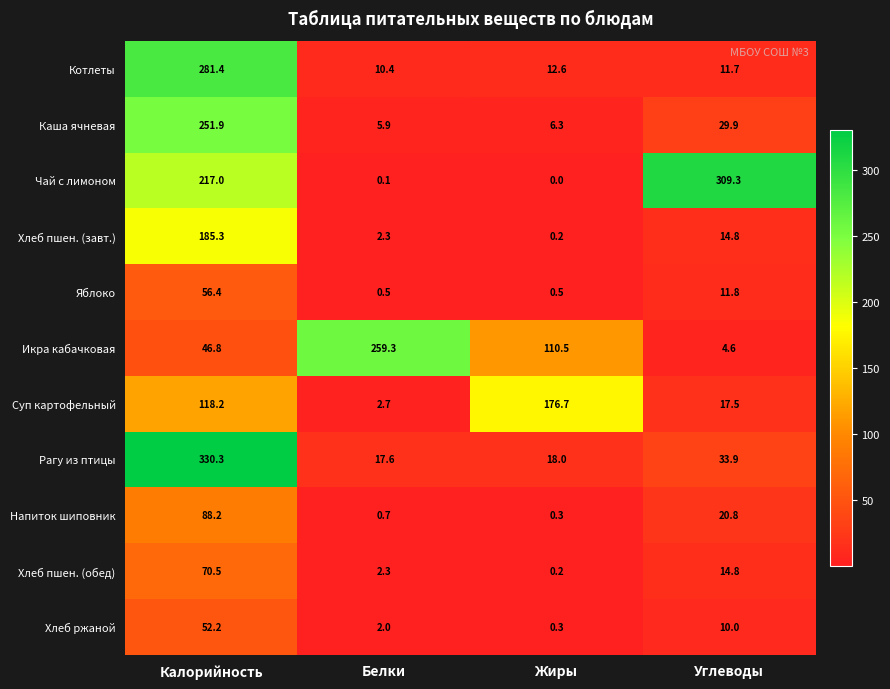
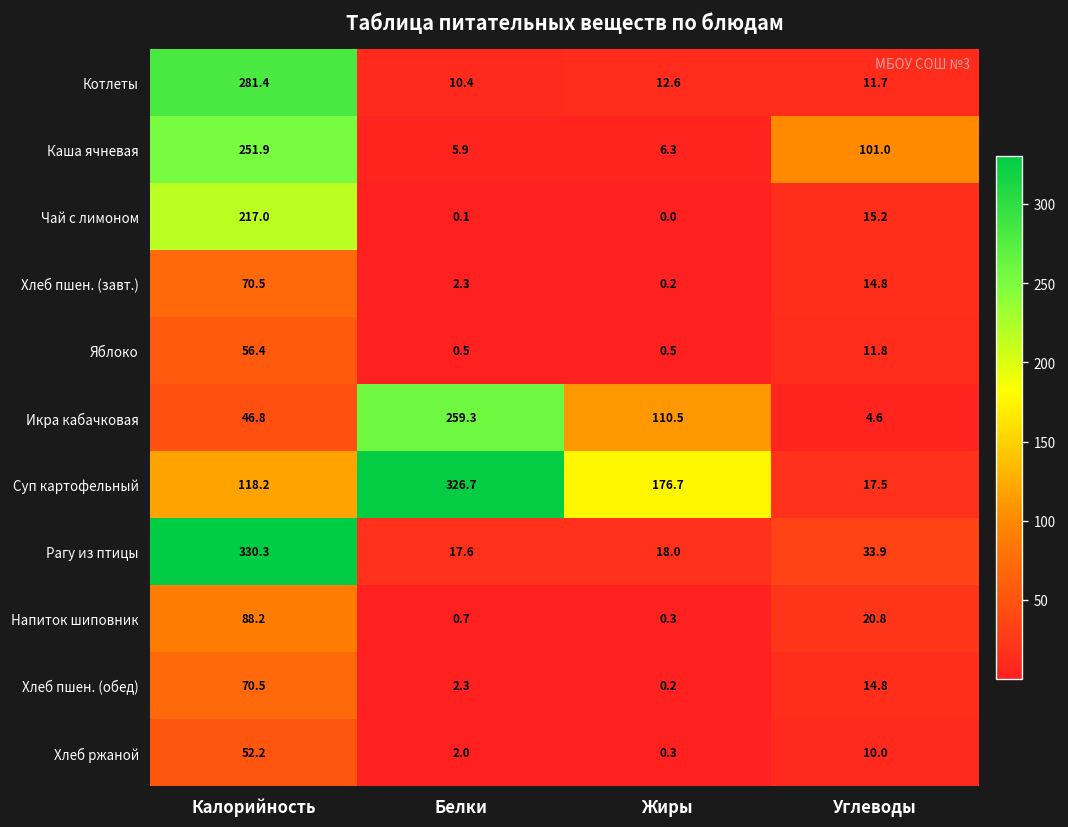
Каша ячневая, Углеводы: 29.9 -> 101.0
Чай с лимоном, Углеводы: 309.3 -> 15.2
Хлеб пшен. (завт.), Калорийность: 185.3 -> 70.5
Суп картофельный, Белки: 2.7 -> 326.7
